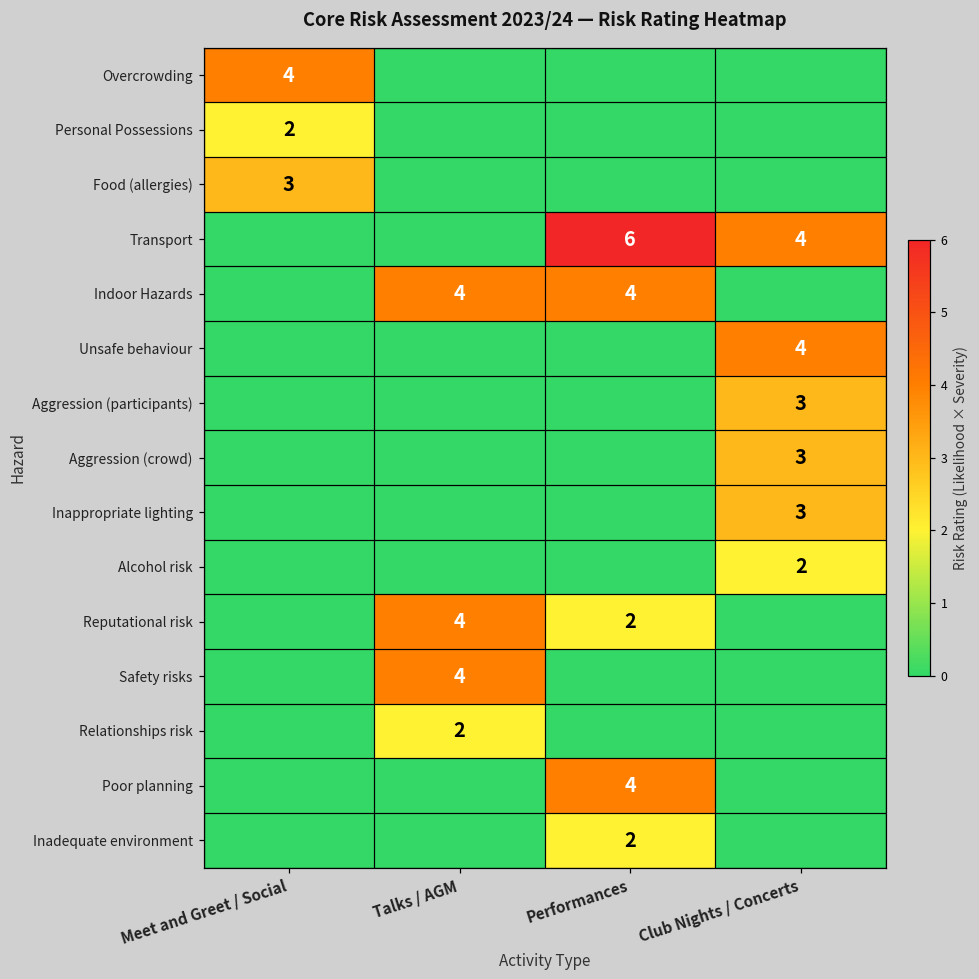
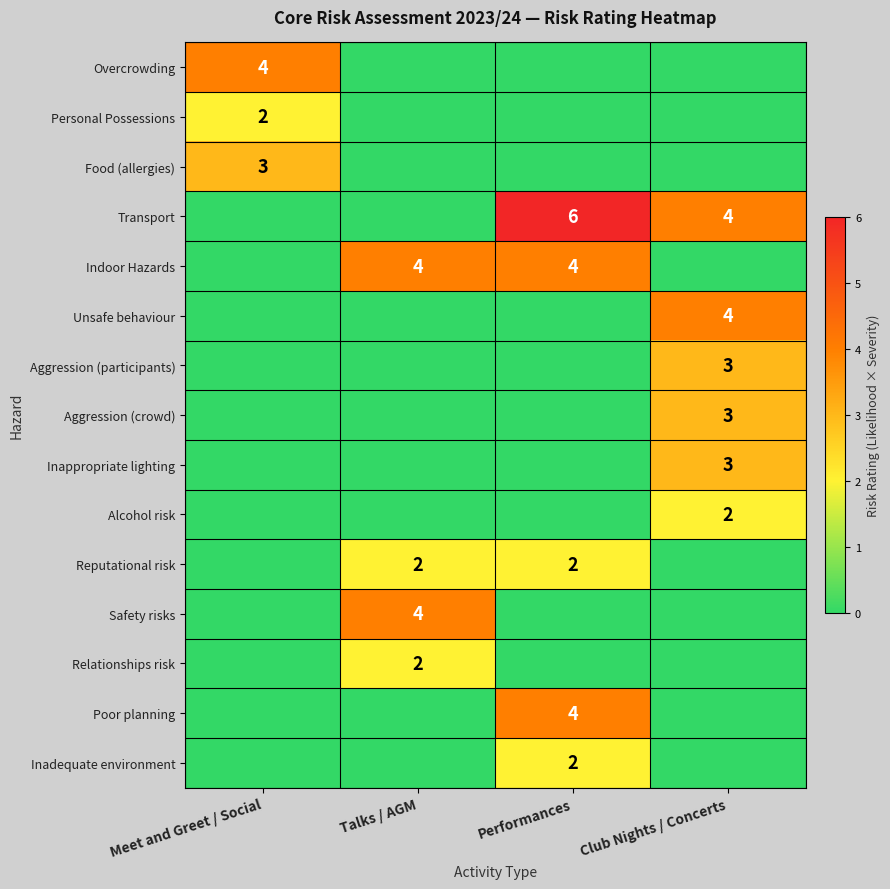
Reputational risk, Talks / AGM: 4 -> 2
